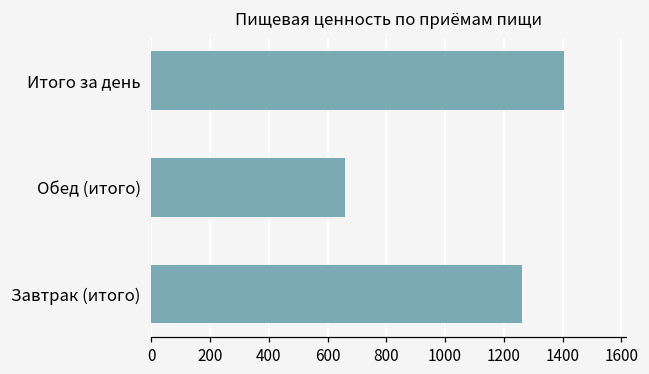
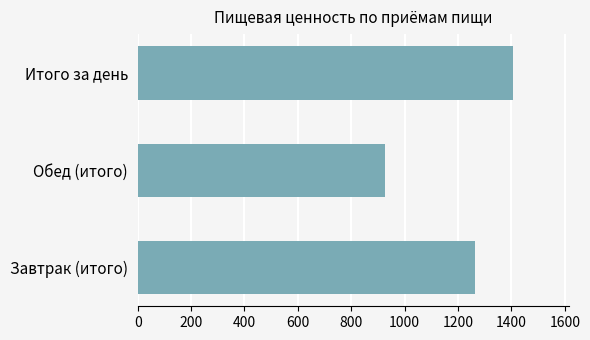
Обед (итого): 660 -> 930
